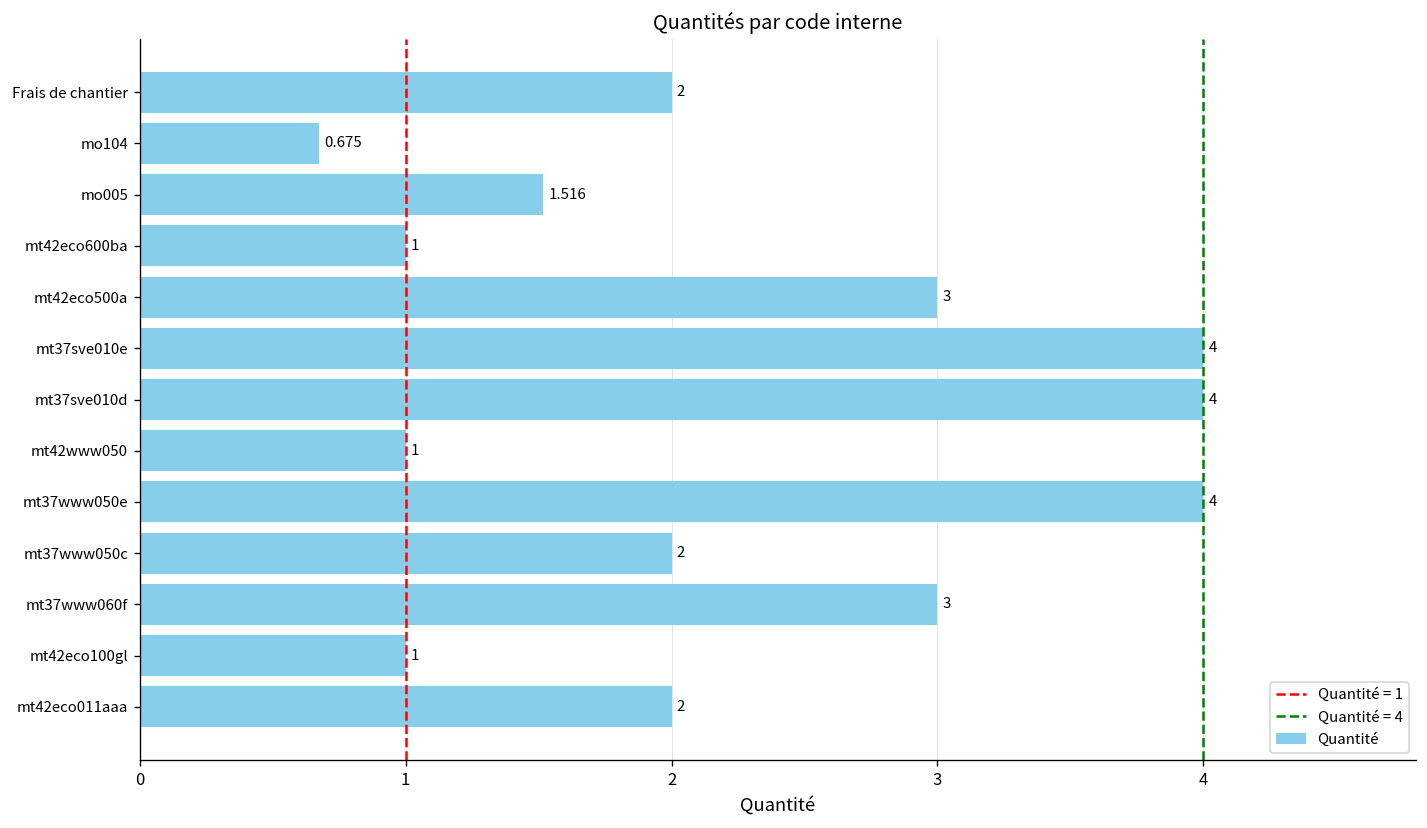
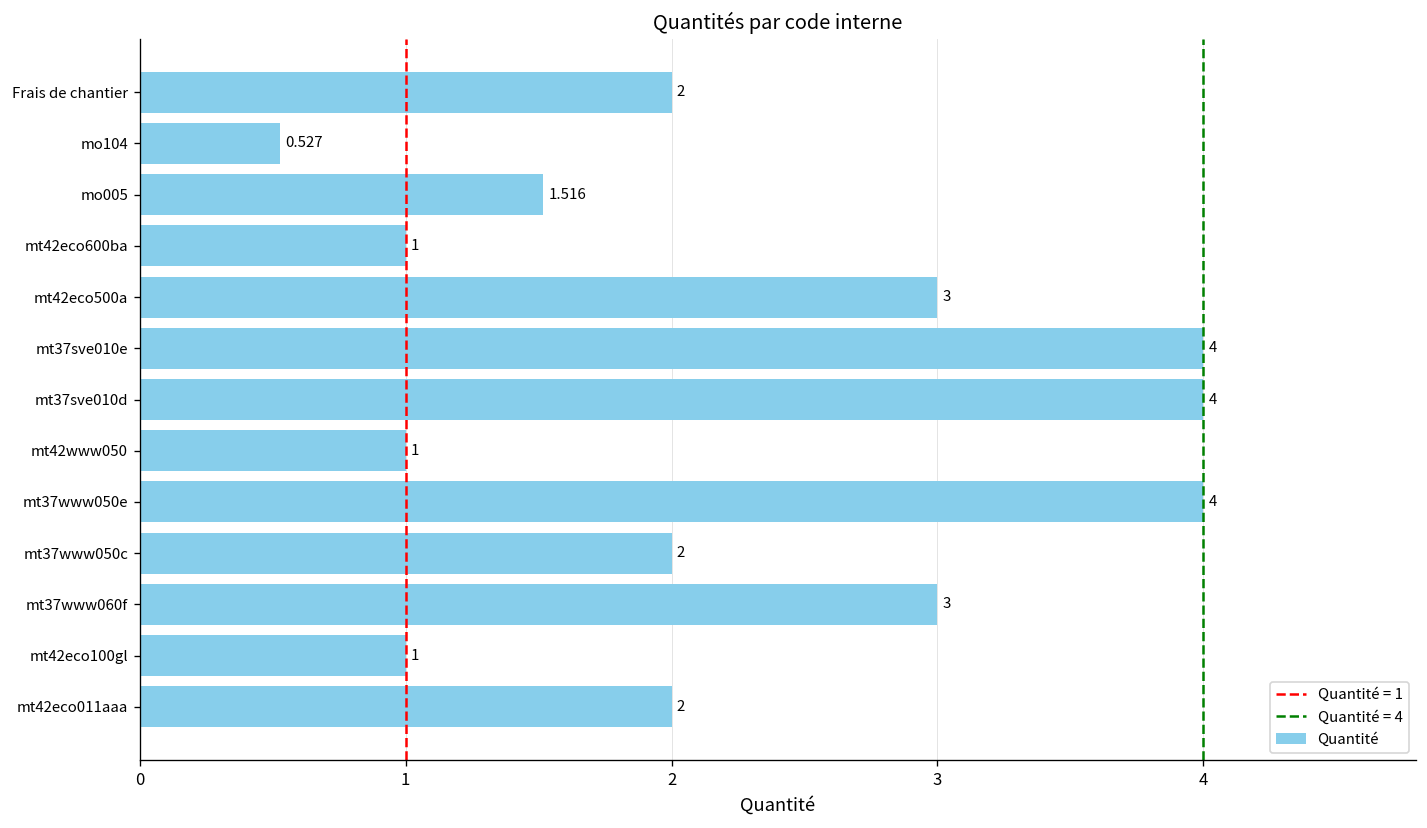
mo104: 0.675 -> 0.527
